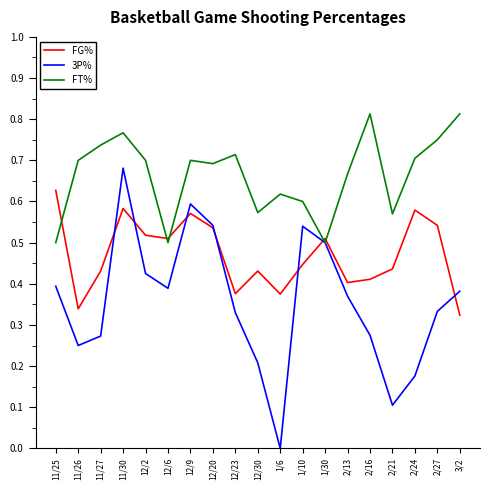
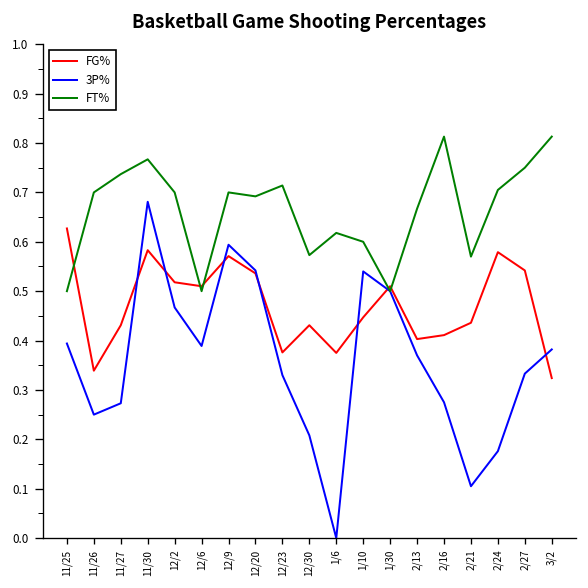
3P%, 12/2: 0.43 -> 0.47
